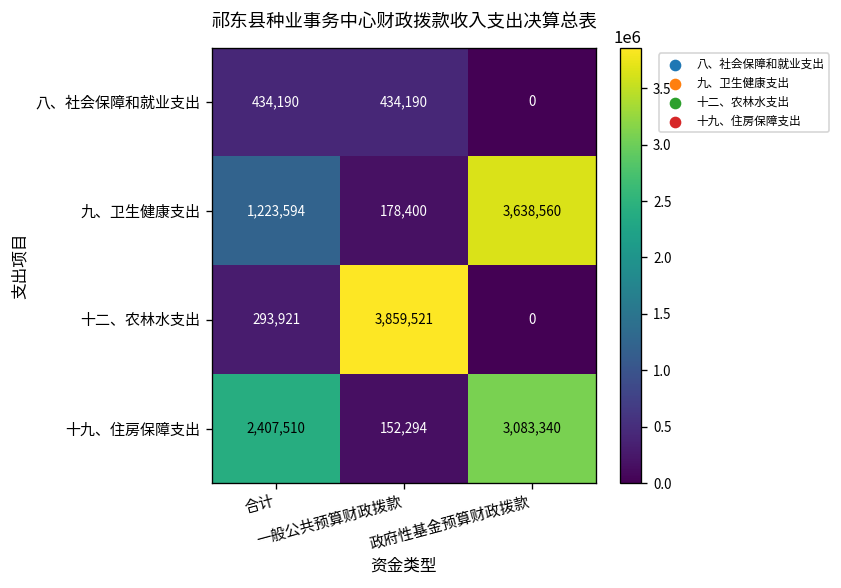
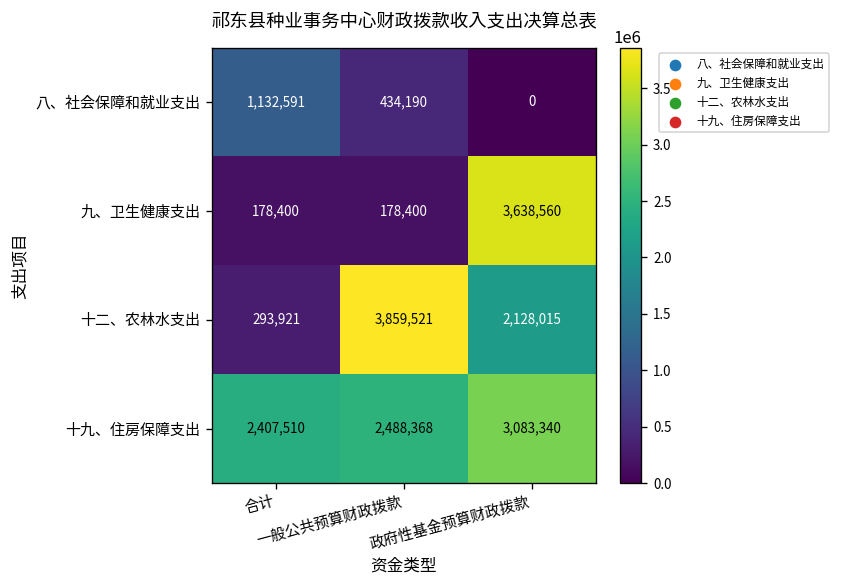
八、社会保障和就业支出, 合计: 434,190 -> 1,132,591
九、卫生健康支出, 合计: 1,223,594 -> 178,400
十二、农林水支出, 政府性基金预算财政拨款: 0 -> 2,128,015
十九、住房保障支出, 一般公共预算财政拨款: 152,294 -> 2,488,368
